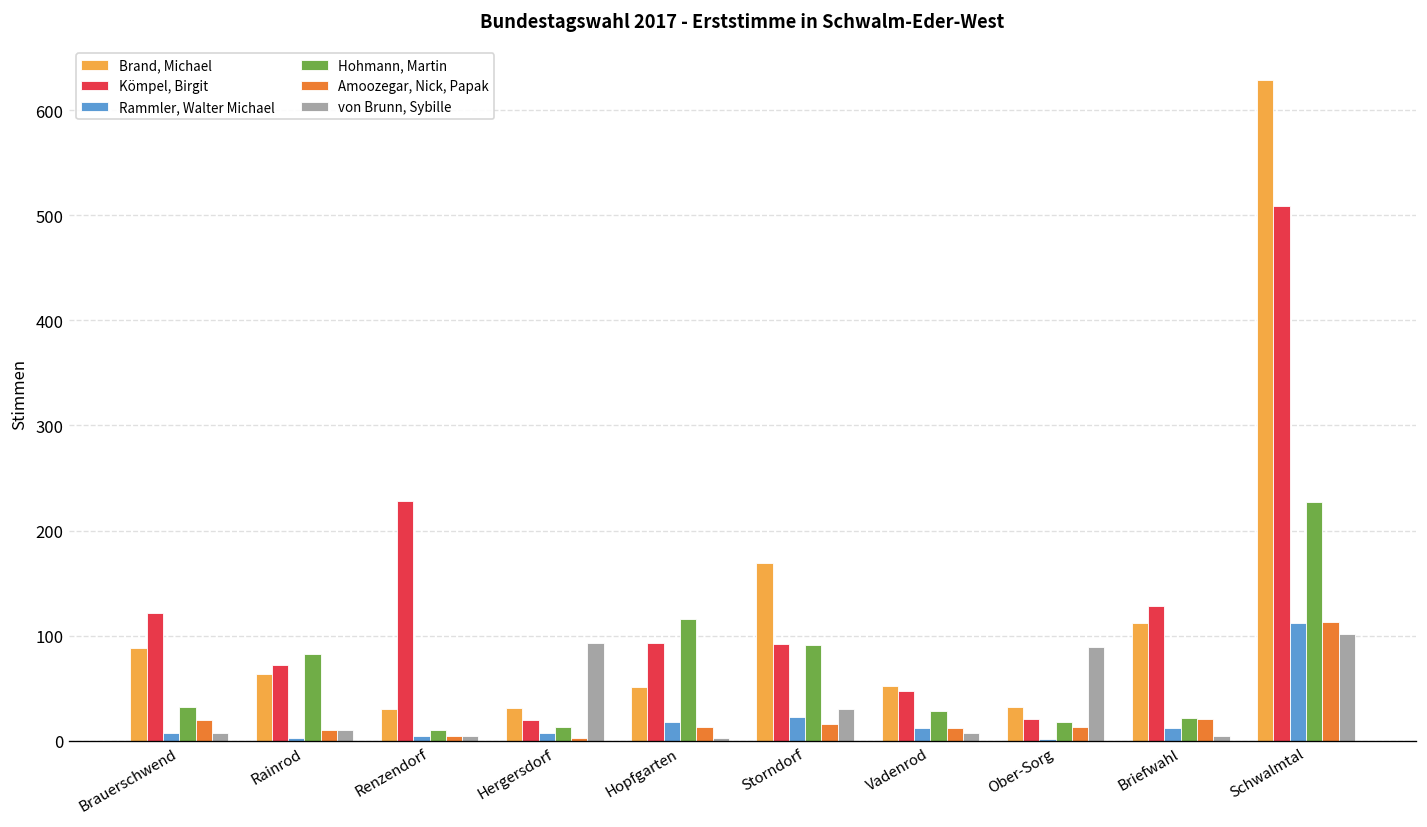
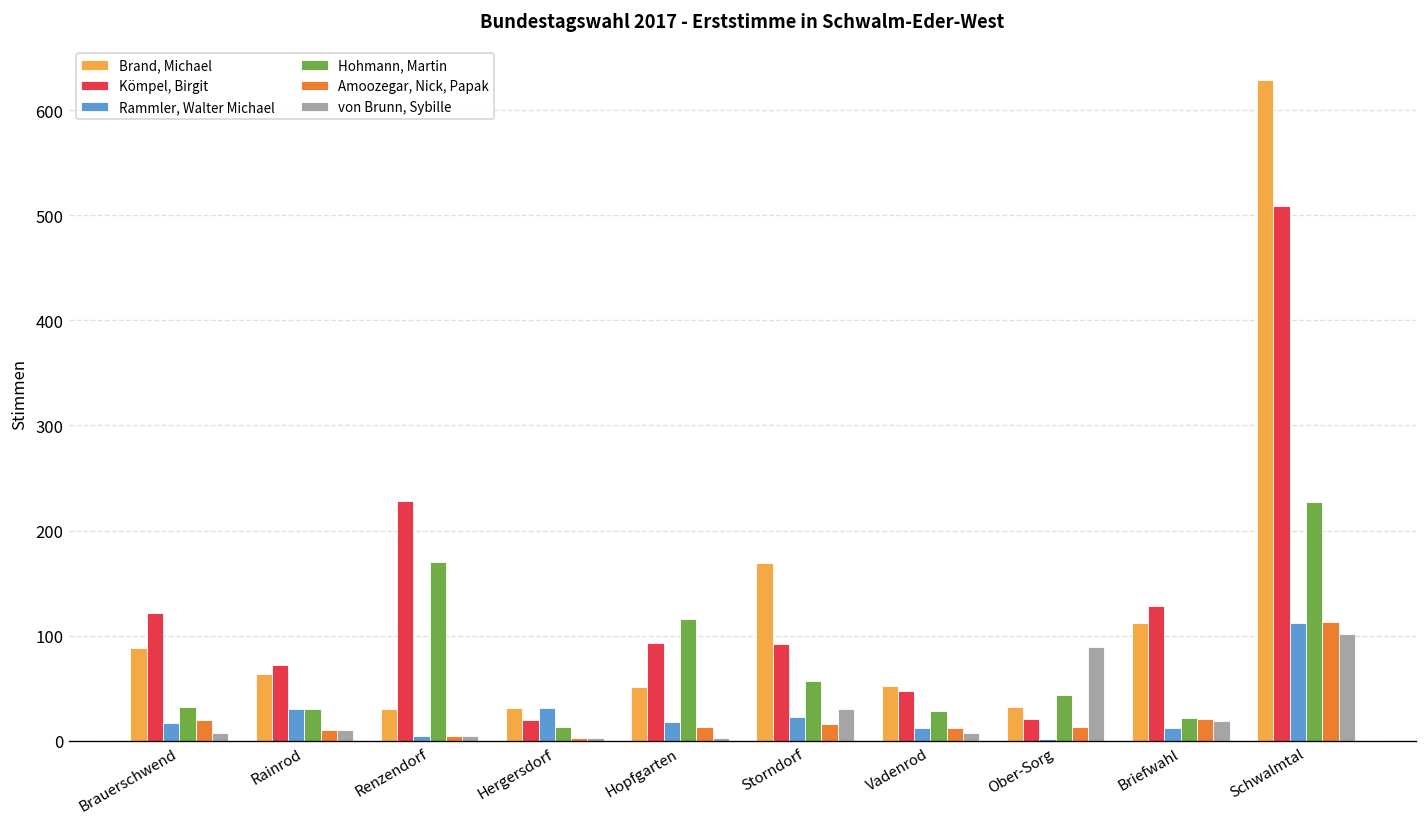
Rammler, Walter Michael, Brauerschwend: 10 -> 20
Rammler, Walter Michael, Rainrod: 0 -> 30
Hohmann, Martin, Rainrod: 80 -> 30
Hohmann, Martin, Renzendorf: 10 -> 170
Rammler, Walter Michael, Hergersdorf: 10 -> 30
von Brunn, Sybille, Hergersdorf: 90 -> 0
Hohmann, Martin, Storndorf: 90 -> 60
Hohmann, Martin, Ober-Sorg: 20 -> 40
von Brunn, Sybille, Briefwahl: 10 -> 20
